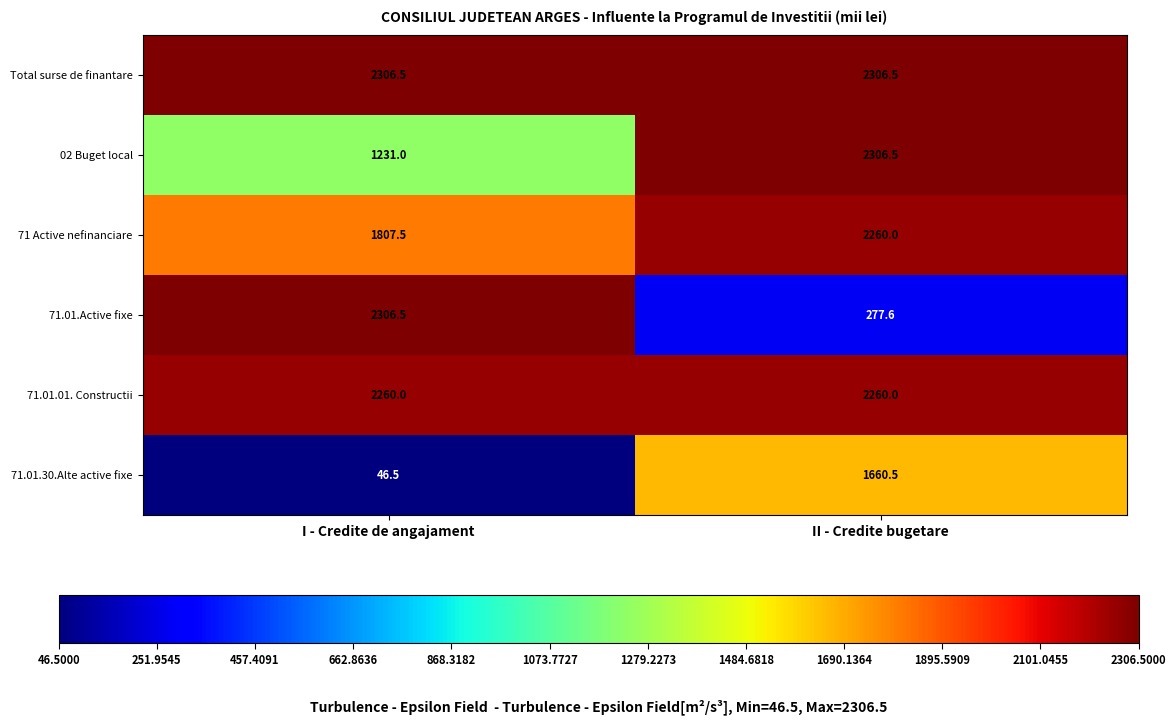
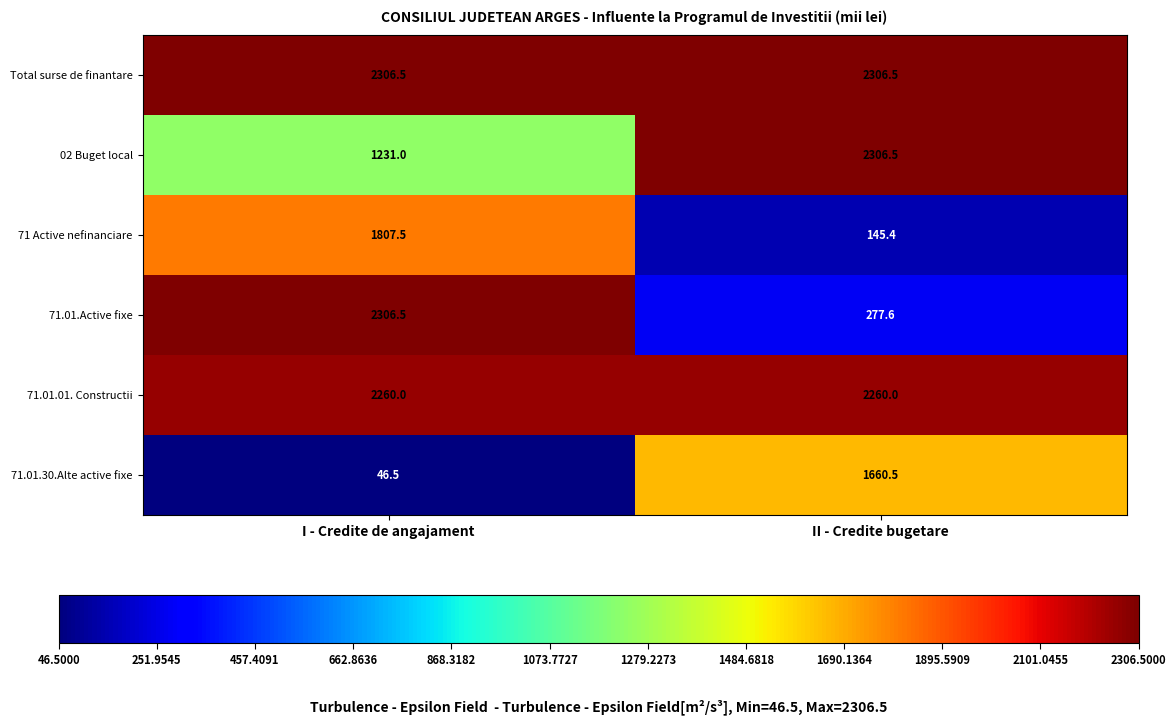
71 Active nefinanciare, II - Credite bugetare: 2260.0 -> 145.4
